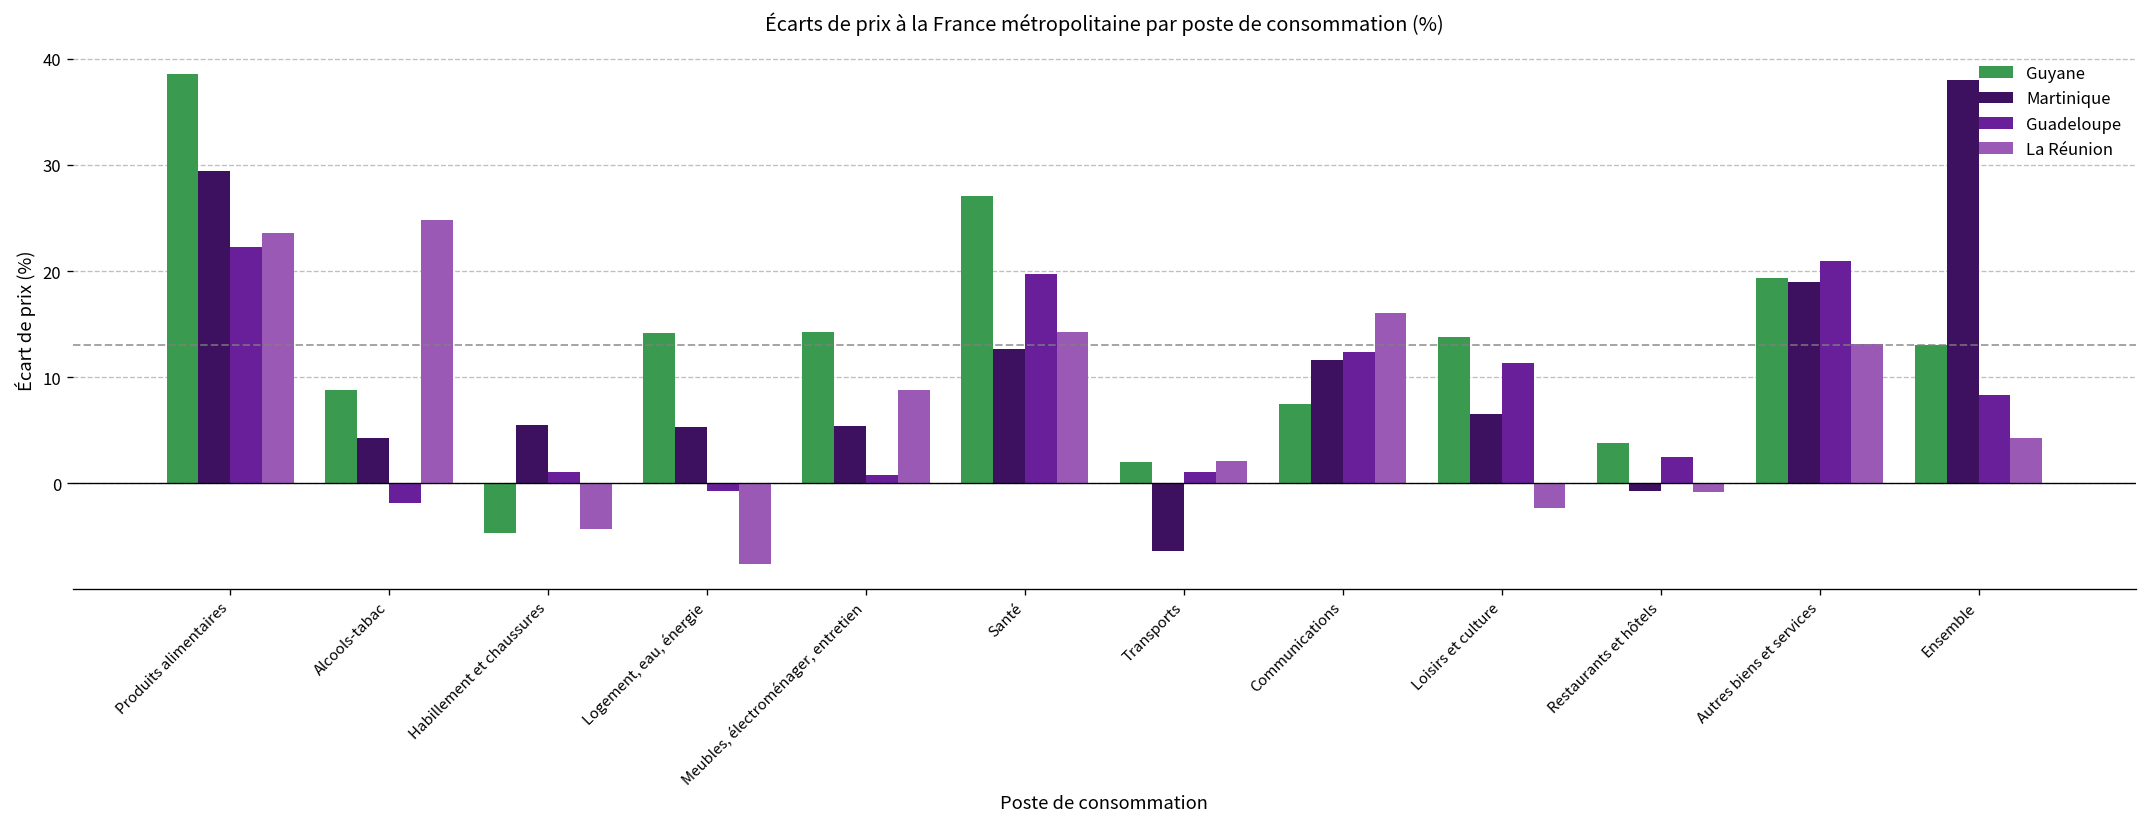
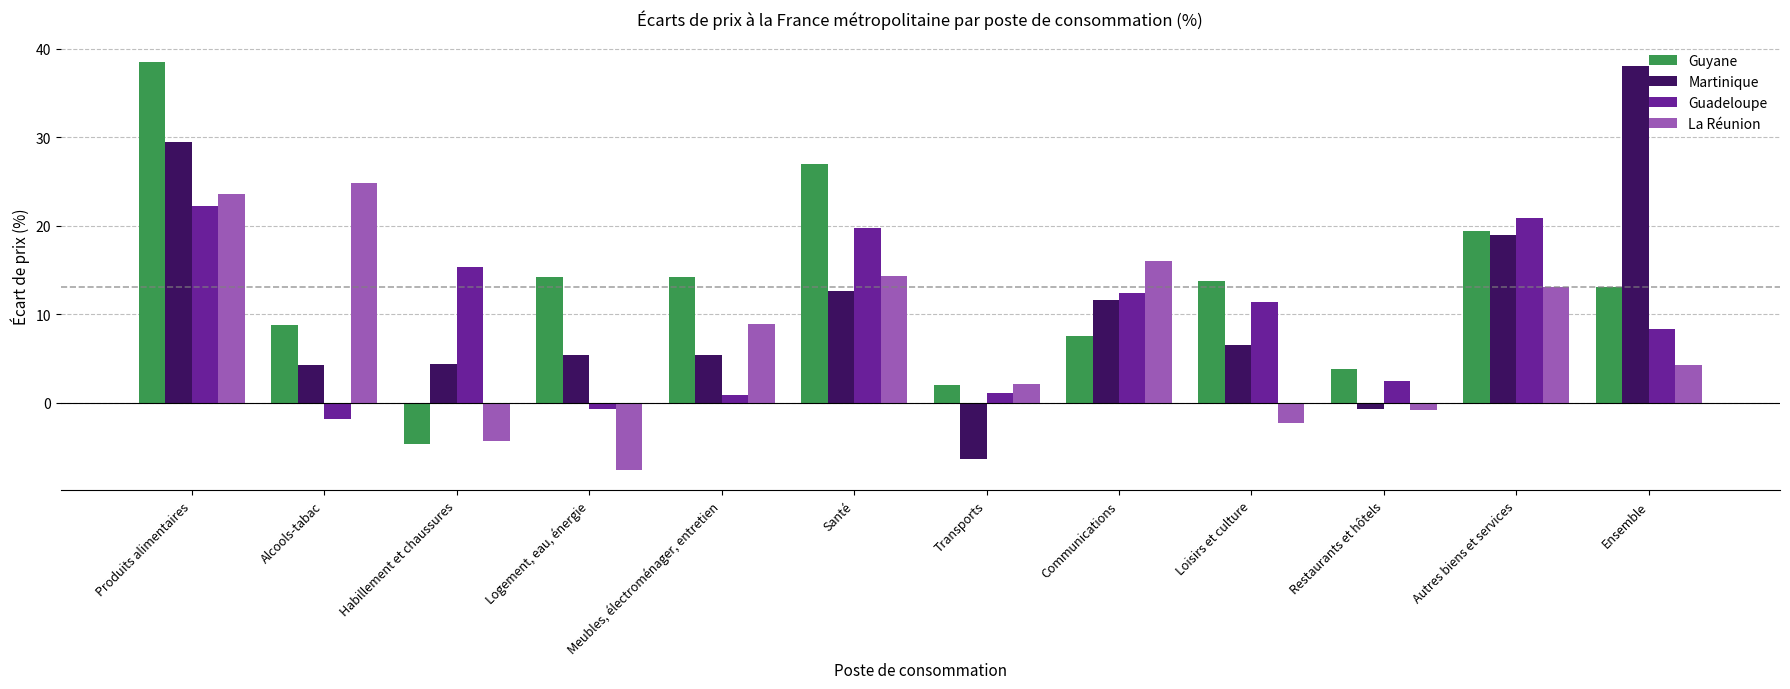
Martinique, Habillement et chaussures: 5 -> 4
Guadeloupe, Habillement et chaussures: 1 -> 15
